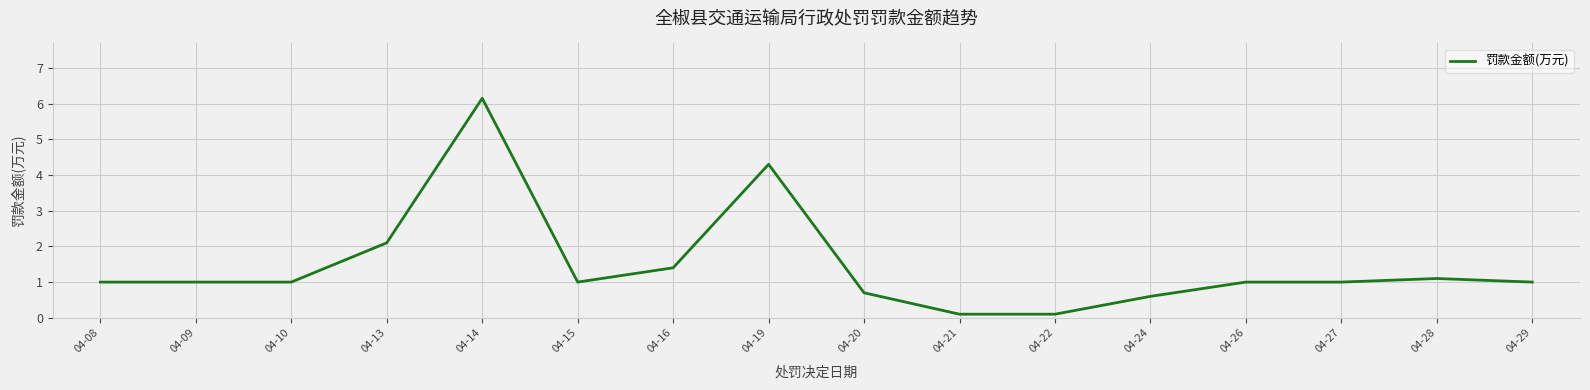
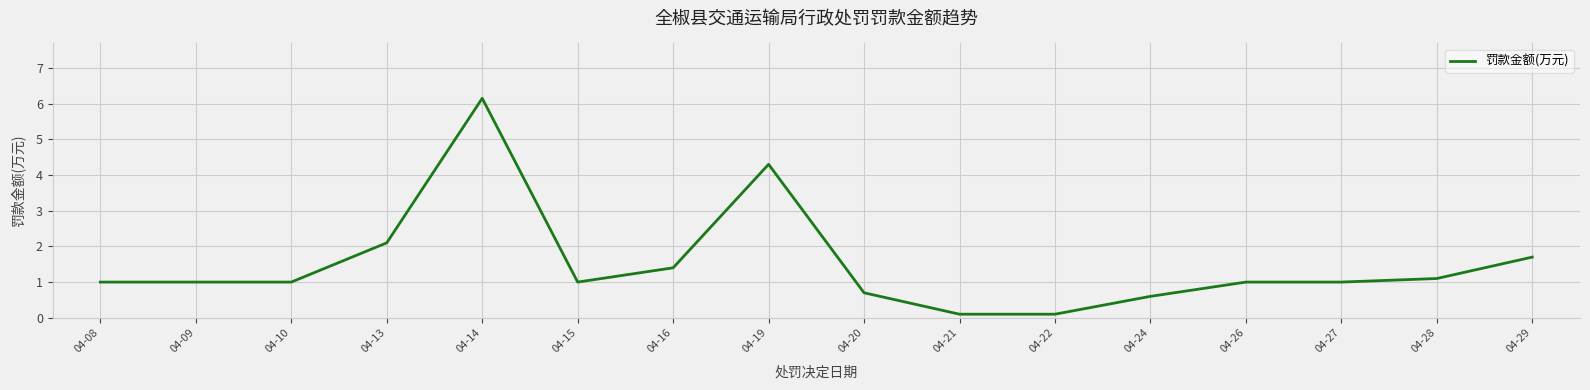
04-29: 1.0 -> 1.7
